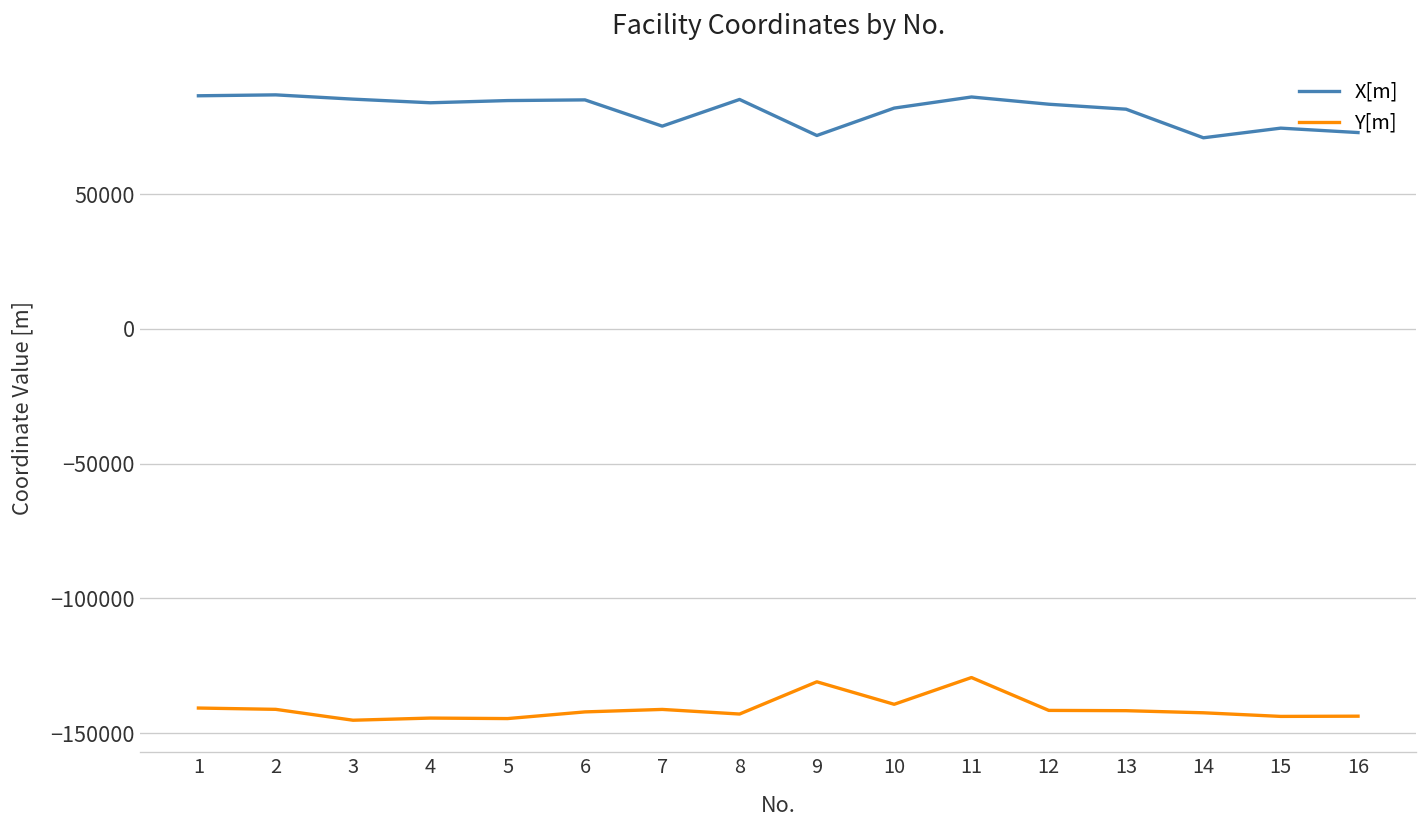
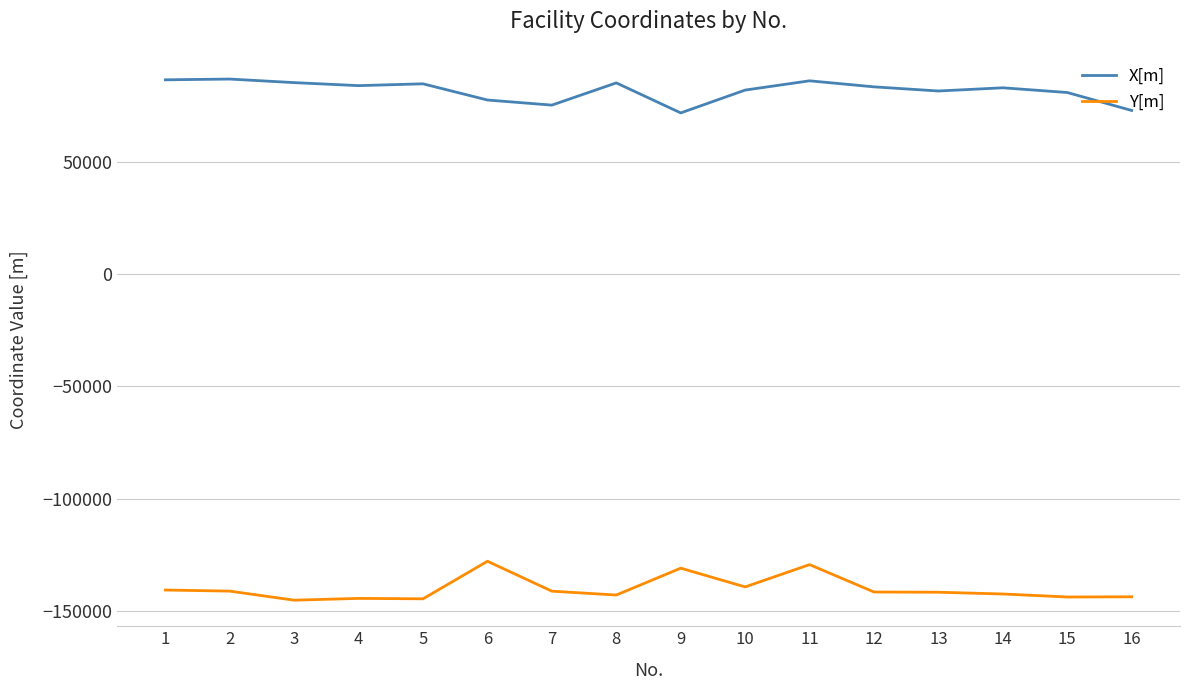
X[m], 6: 85000 -> 78000
Y[m], 6: -142000 -> -128000
X[m], 14: 71000 -> 83000
X[m], 15: 75000 -> 81000
